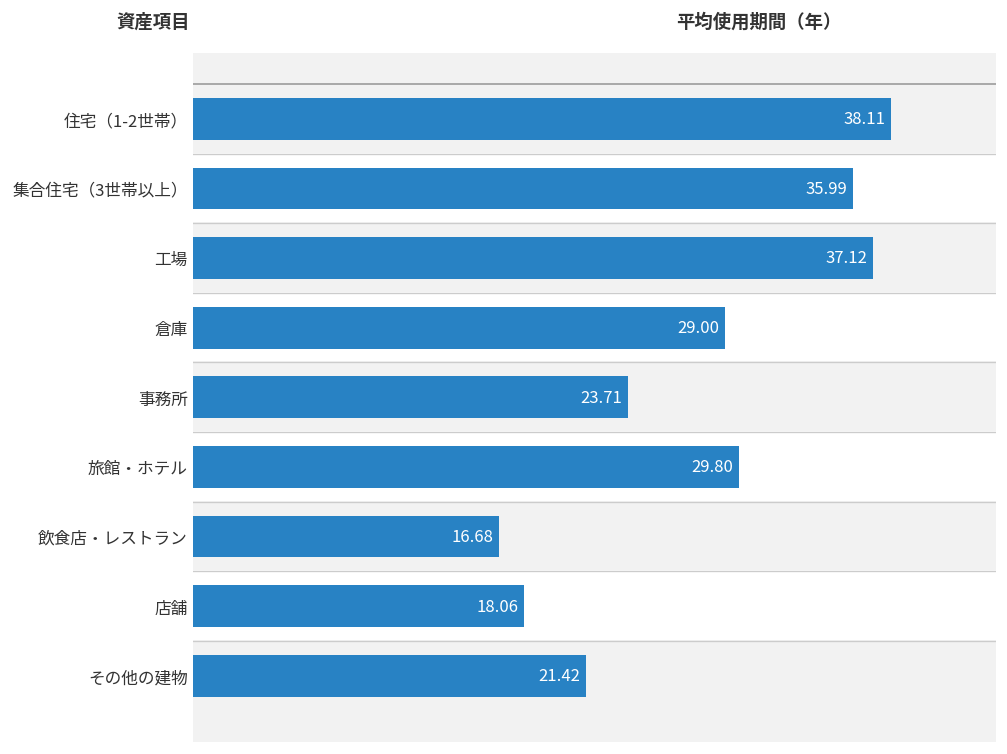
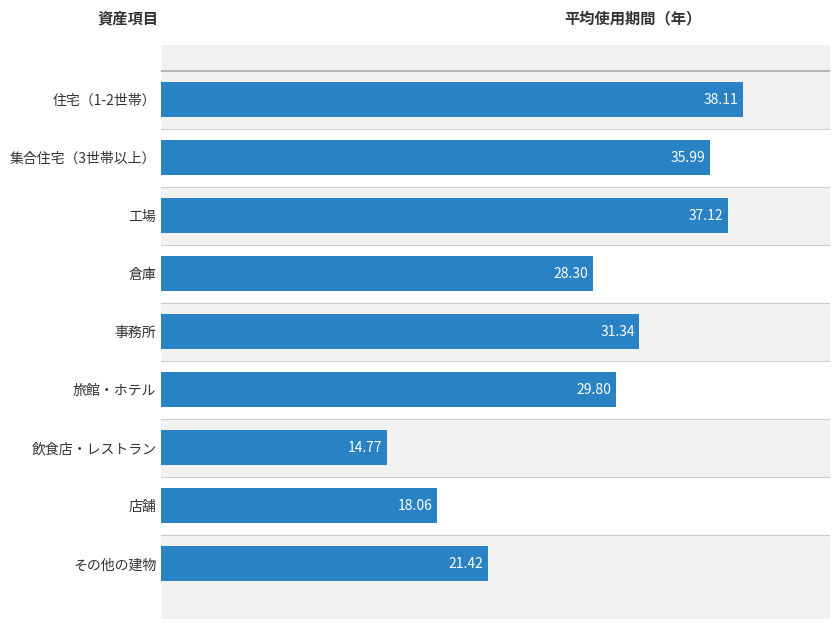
倉庫: 29.00 -> 28.30
事務所: 23.71 -> 31.34
飲食店・レストラン: 16.68 -> 14.77
